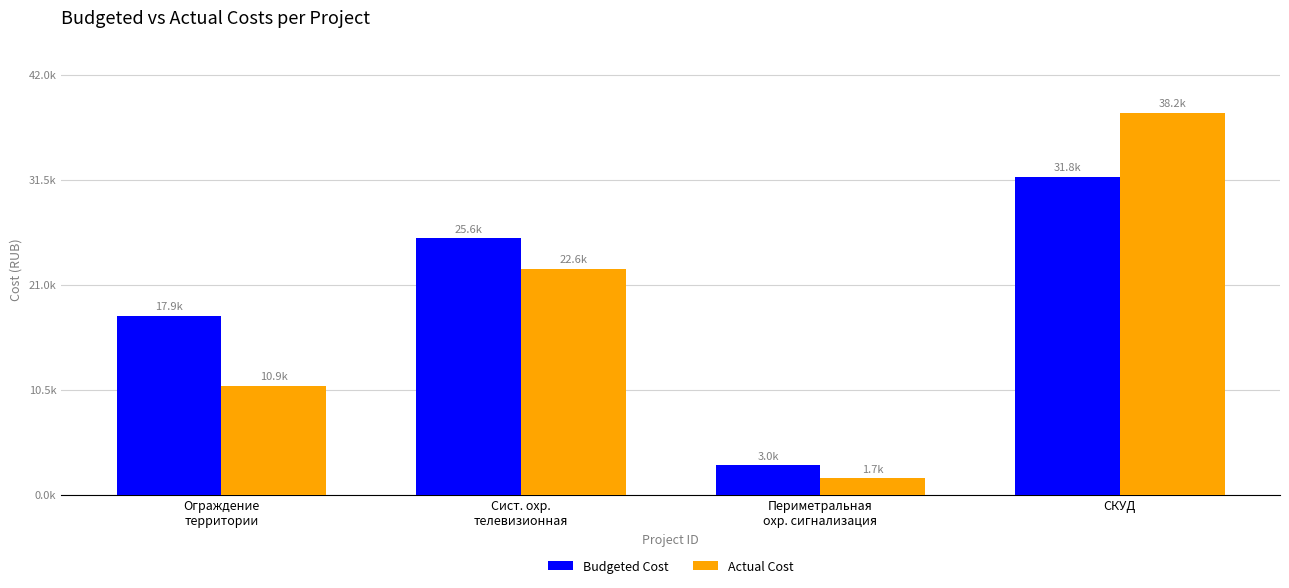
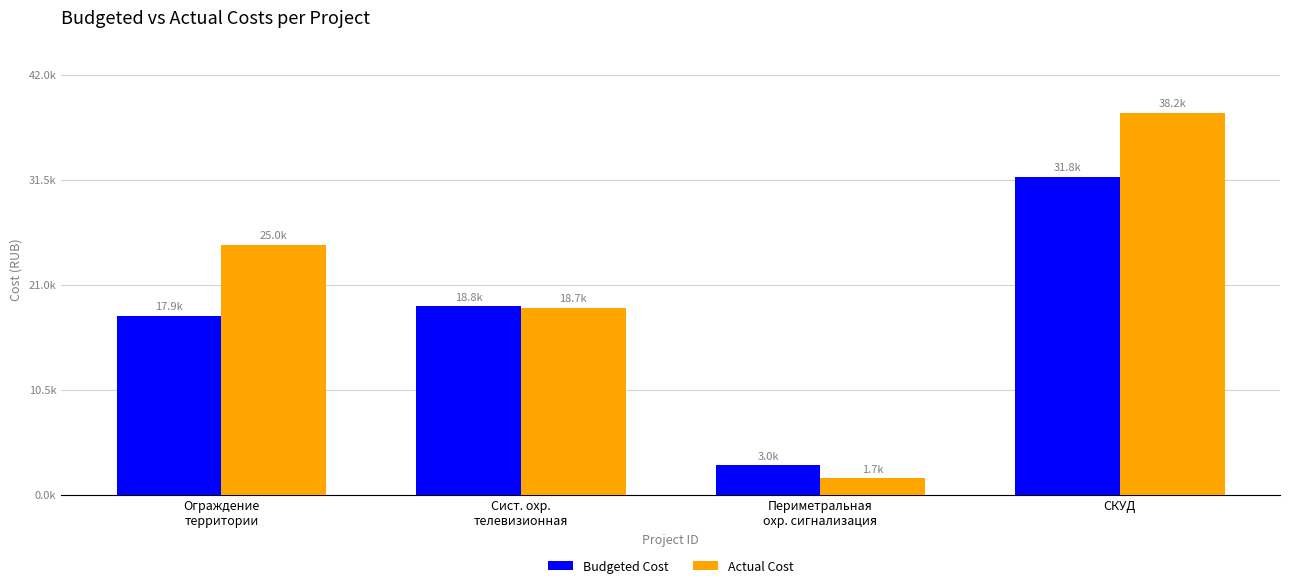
Actual Cost, Ограждение территории: 10.9k -> 25.0k
Budgeted Cost, Сист. охр. телевизионная: 25.6k -> 18.8k
Actual Cost, Сист. охр. телевизионная: 22.6k -> 18.7k
